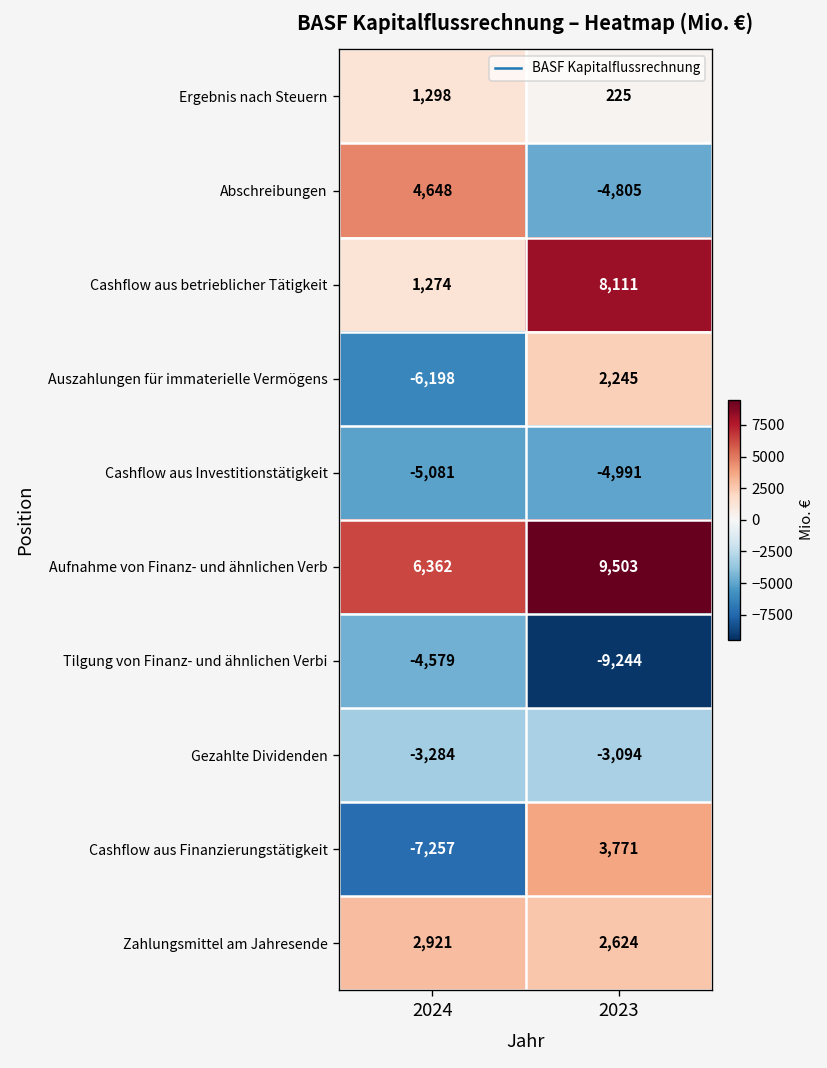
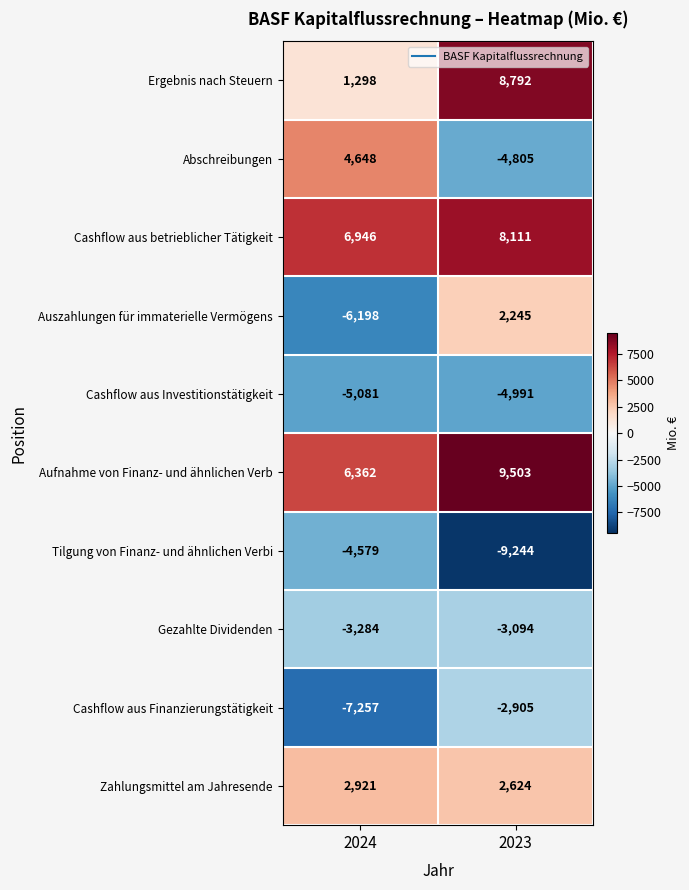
Ergebnis nach Steuern, 2023: 225 -> 8,792
Cashflow aus betrieblicher Tätigkeit, 2024: 1,274 -> 6,946
Cashflow aus Finanzierungstätigkeit, 2023: 3,771 -> -2,905
